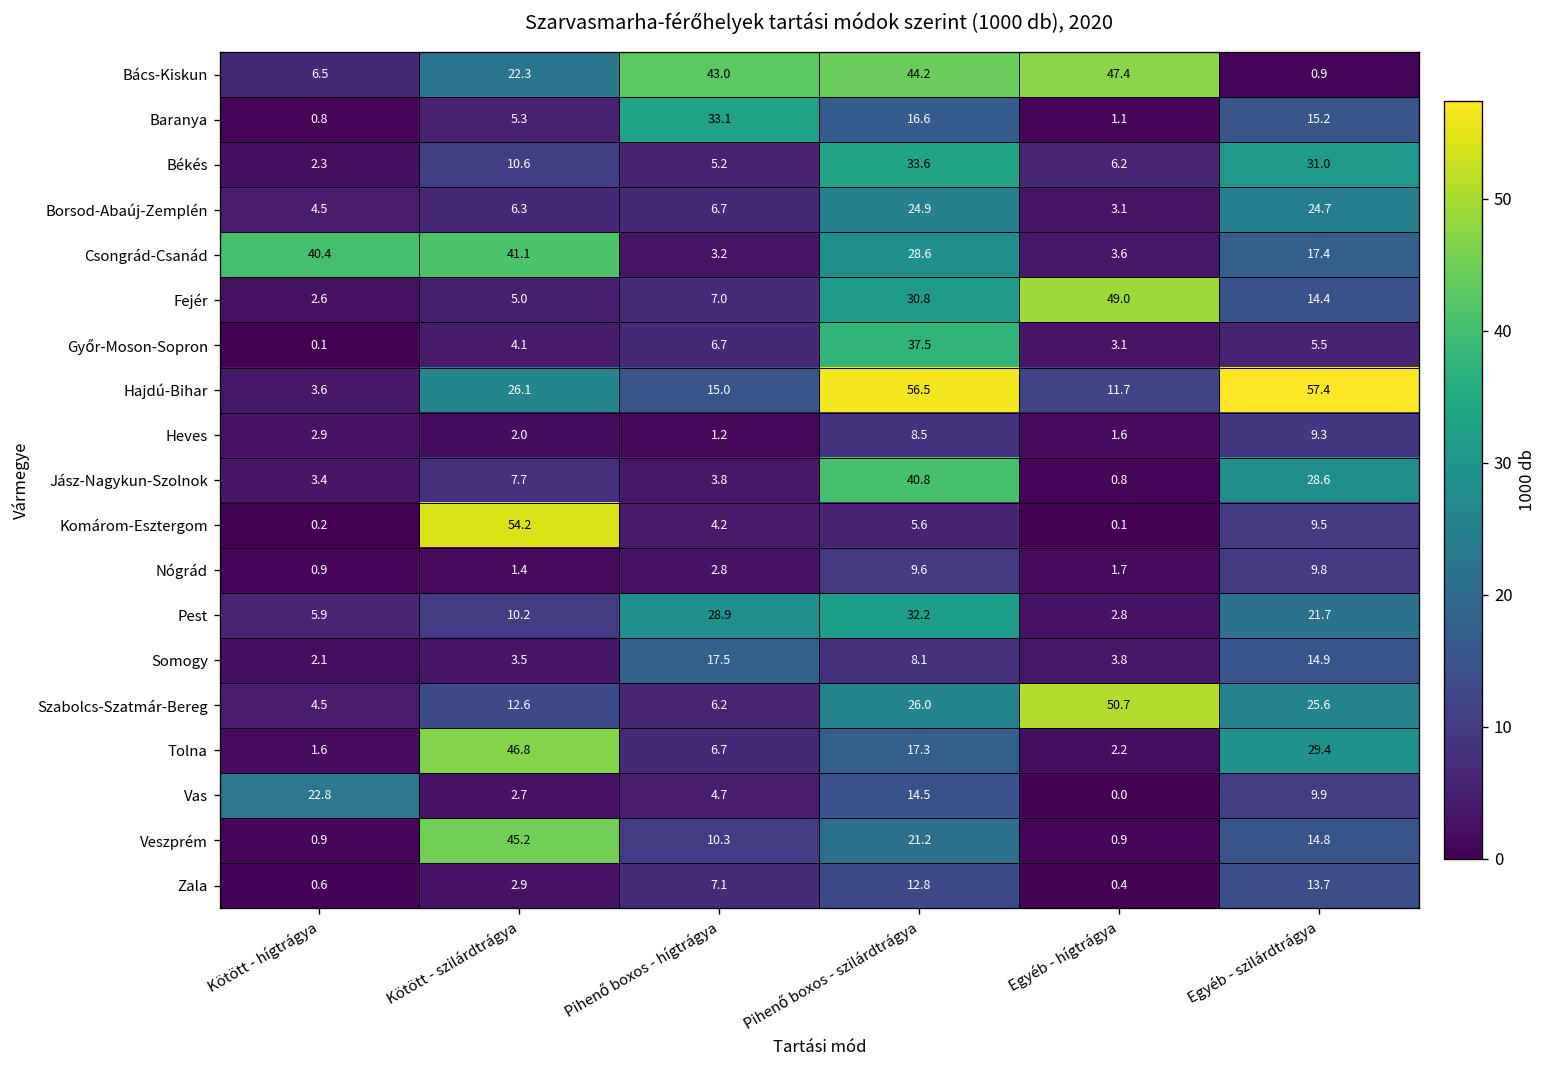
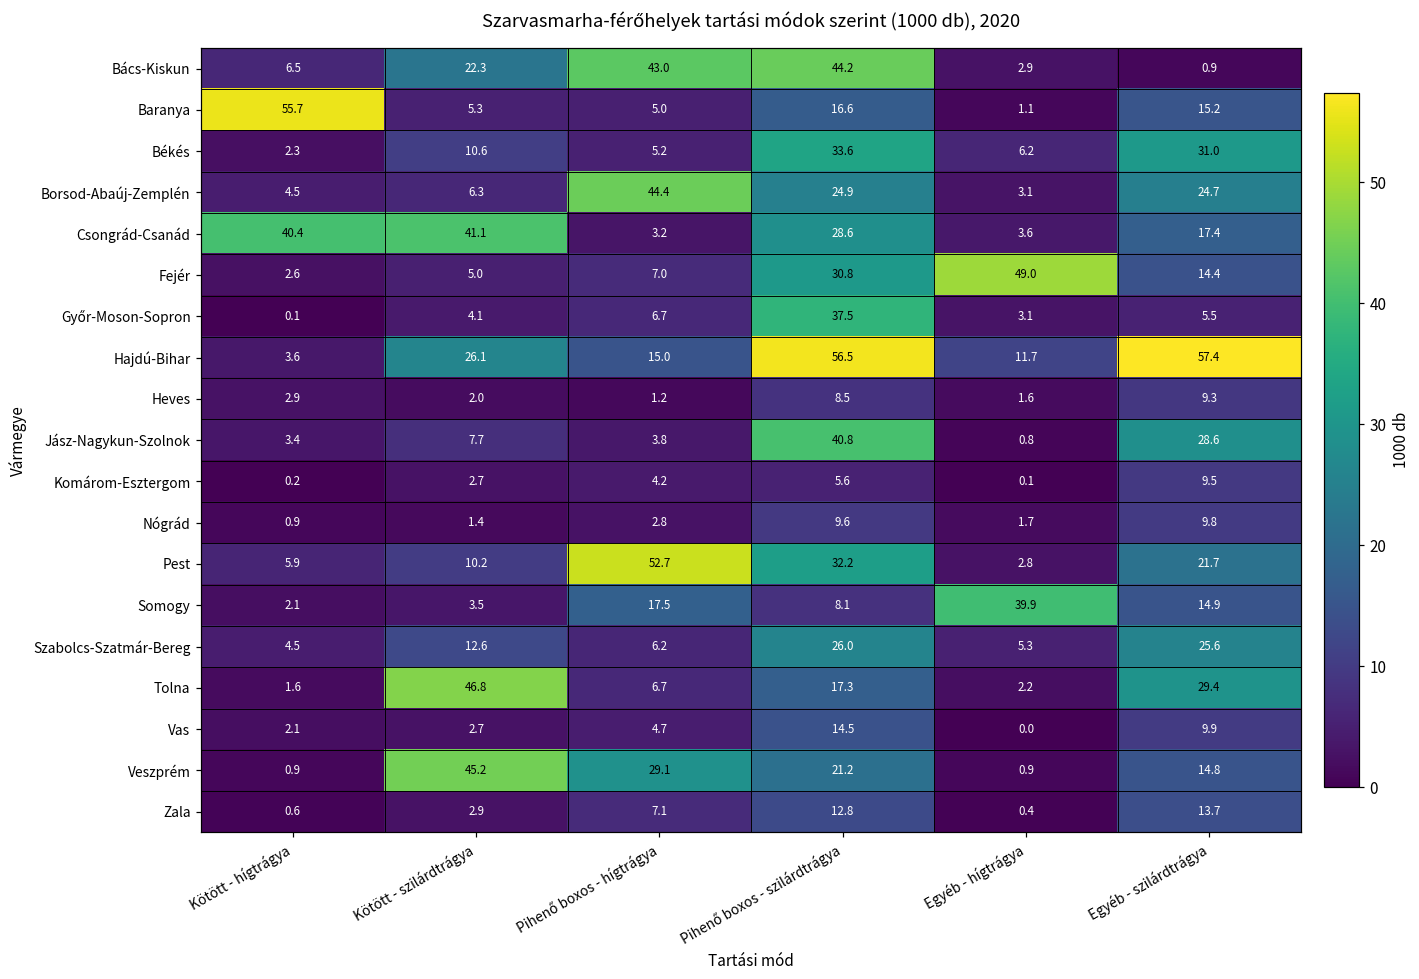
Bács-Kiskun, Egyéb - hígtrágya: 47.4 -> 2.9
Baranya, Kötött - hígtrágya: 0.8 -> 55.7
Baranya, Pihenő boxos - hígtrágya: 33.1 -> 5.0
Borsod-Abaúj-Zemplén, Pihenő boxos - hígtrágya: 6.7 -> 44.4
Komárom-Esztergom, Kötött - szilárdtrágya: 54.2 -> 2.7
Pest, Pihenő boxos - hígtrágya: 28.9 -> 52.7
Somogy, Egyéb - hígtrágya: 3.8 -> 39.9
Szabolcs-Szatmár-Bereg, Egyéb - hígtrágya: 50.7 -> 5.3
Vas, Kötött - hígtrágya: 22.8 -> 2.1
Veszprém, Pihenő boxos - hígtrágya: 10.3 -> 29.1
